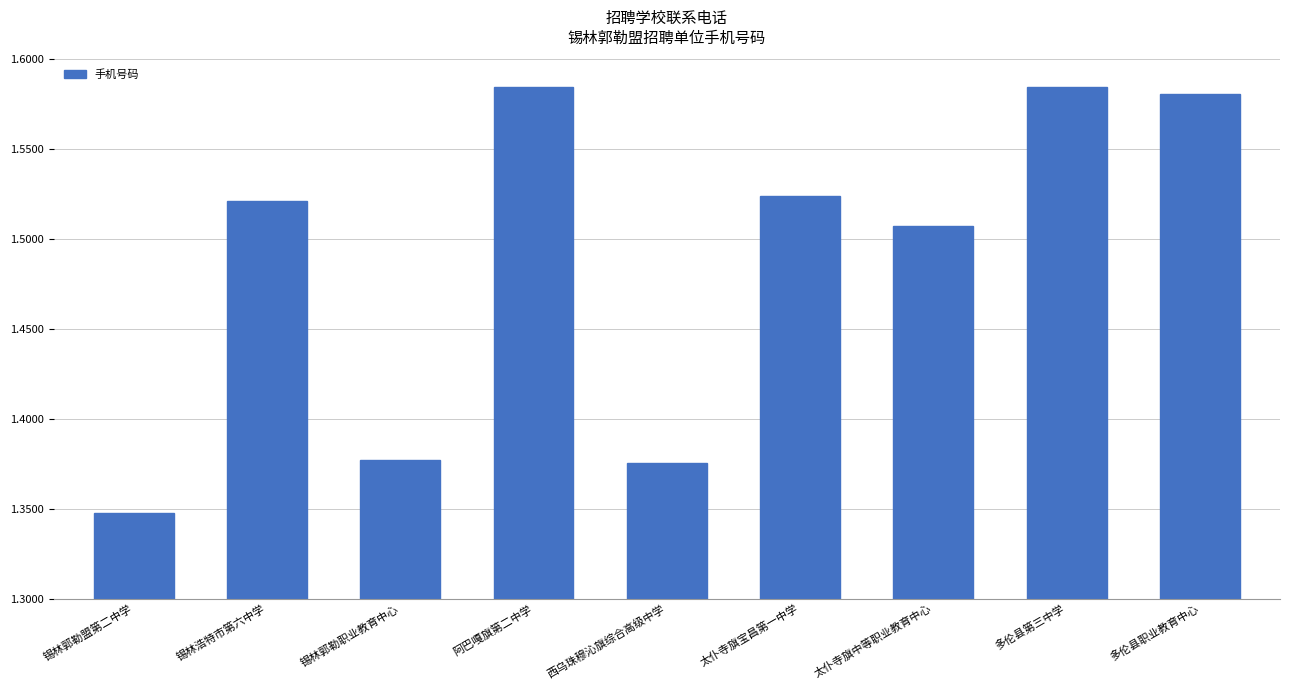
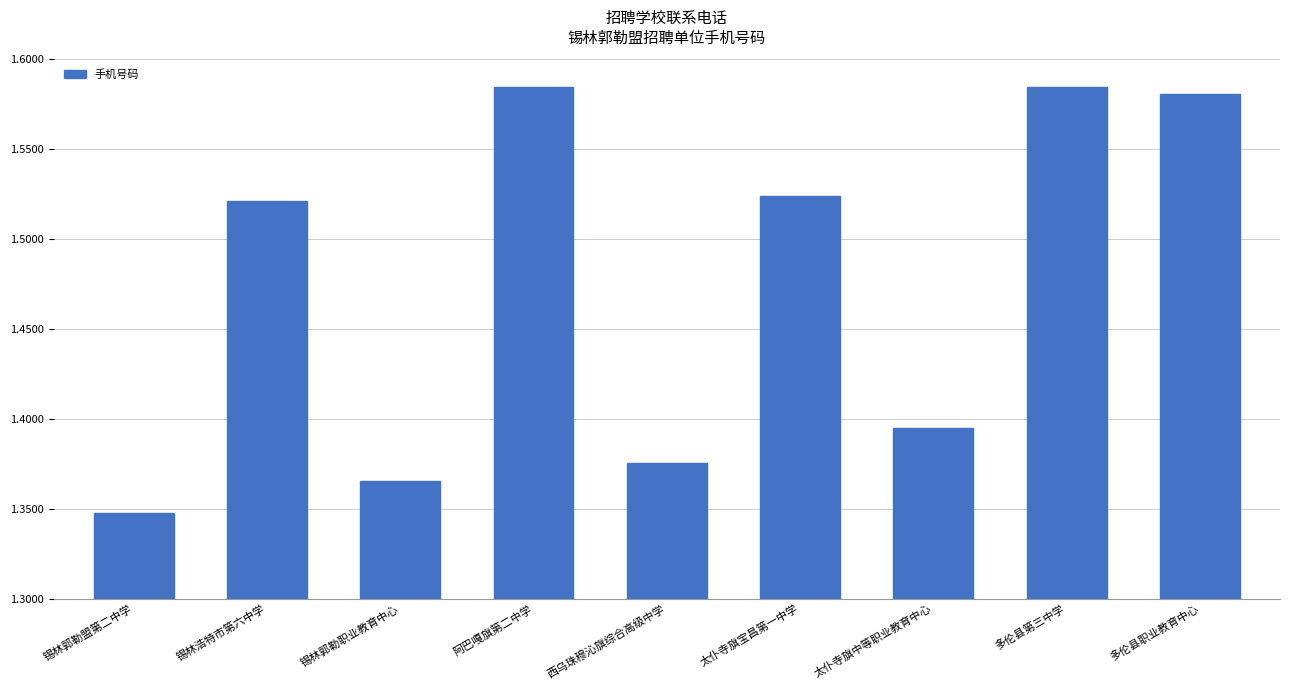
锡林郭勒职业教育中心: 1.377 -> 1.365
太仆寺旗中等职业教育中心: 1.507 -> 1.395
